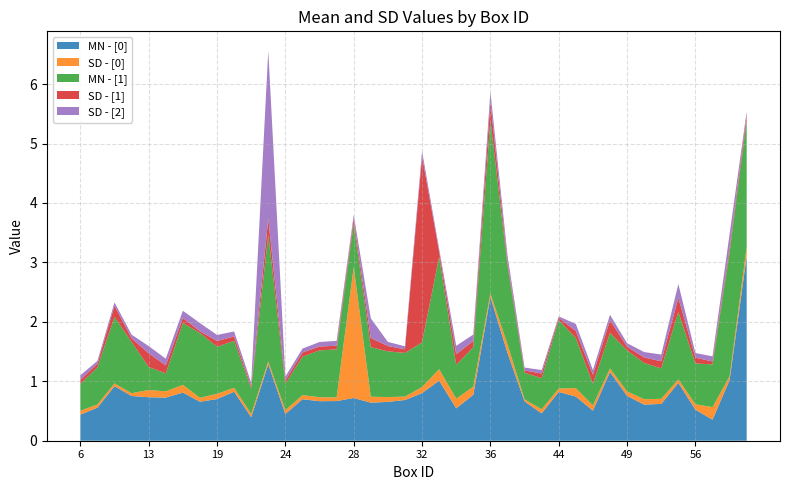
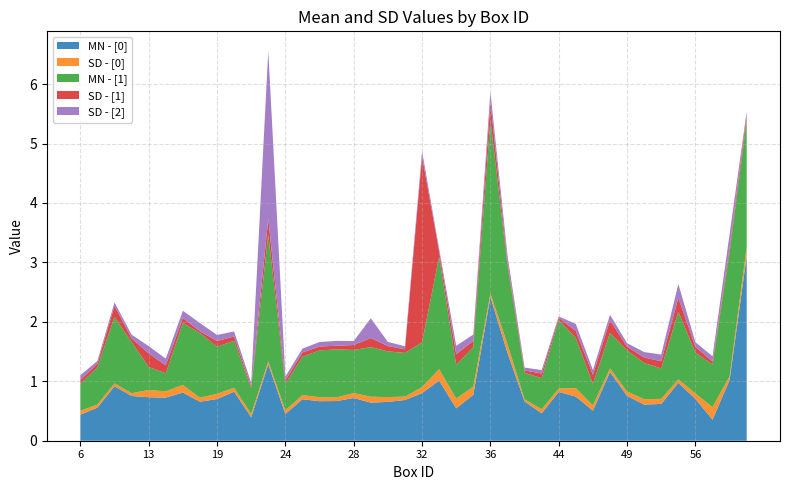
SD - [0], 28: 2.2 -> 0.1
MN - [0], 56: 0.5 -> 0.7
